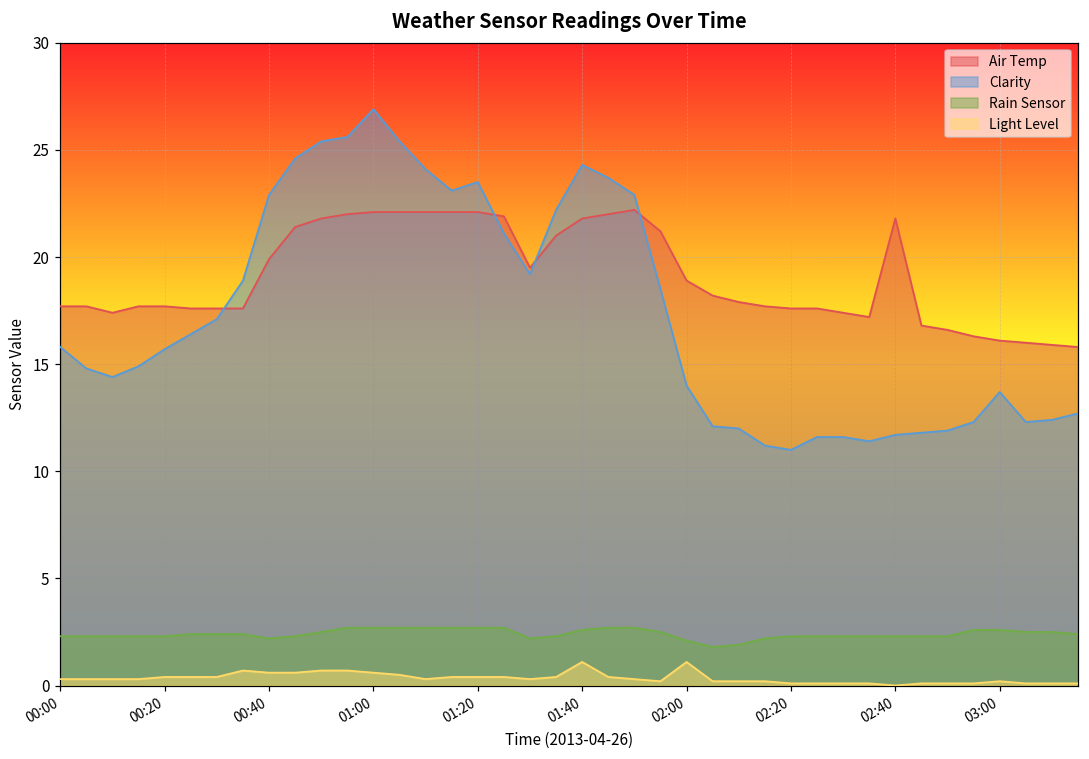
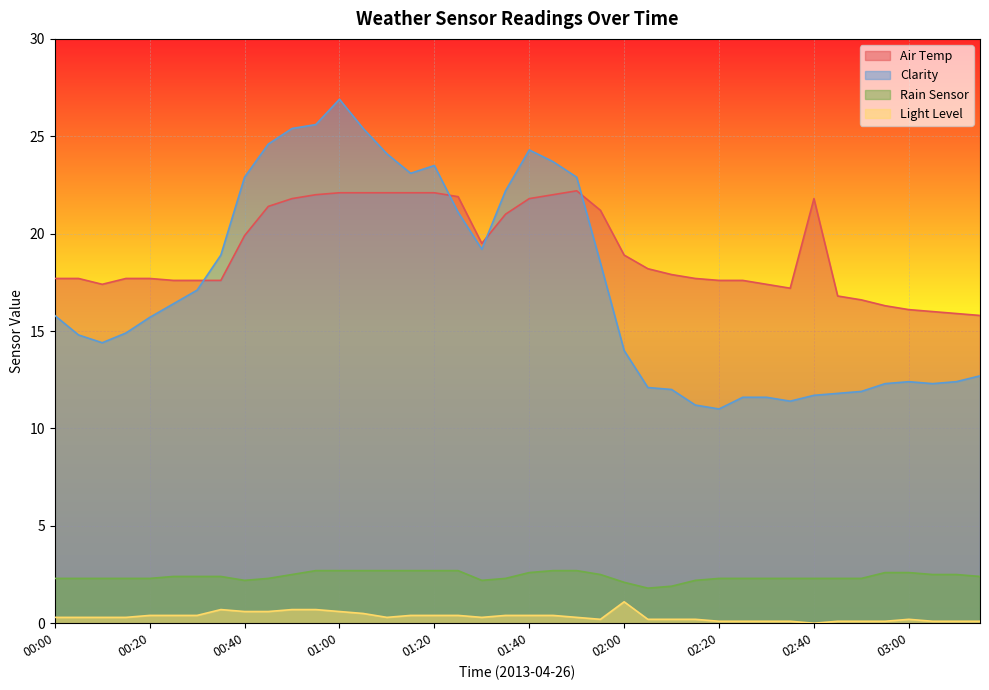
Light Level, 01:40: 1.1 -> 0.4
Clarity, 03:00: 13.7 -> 12.4
